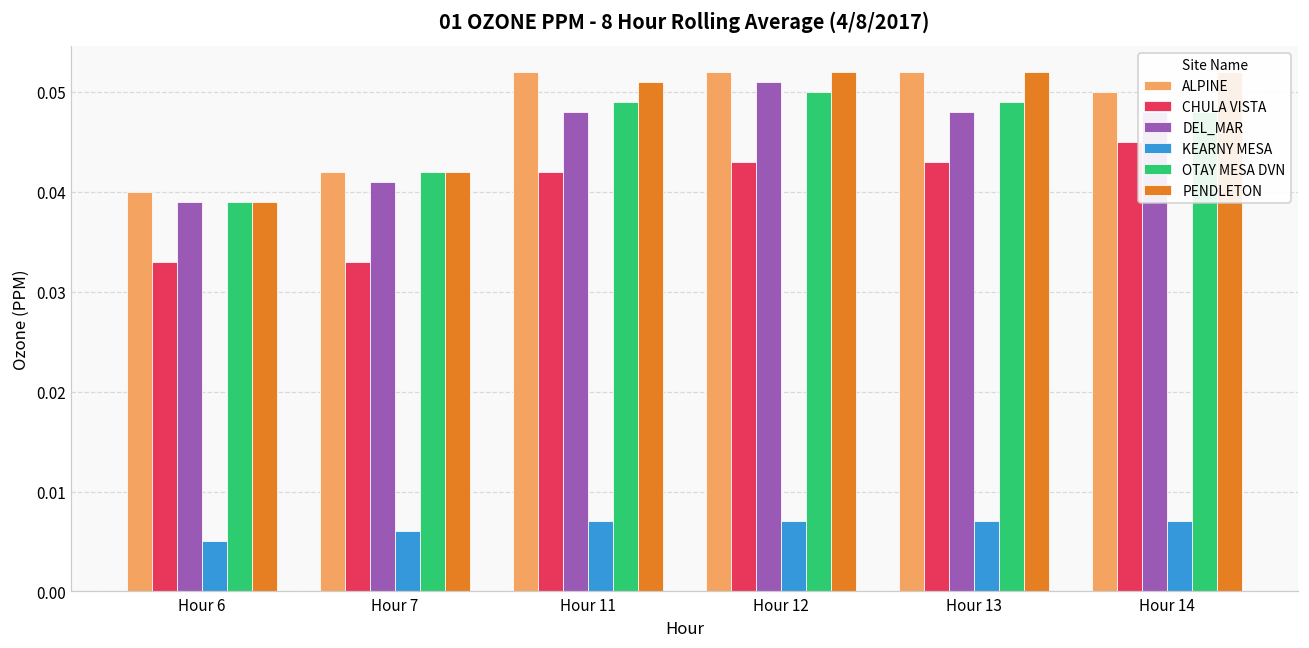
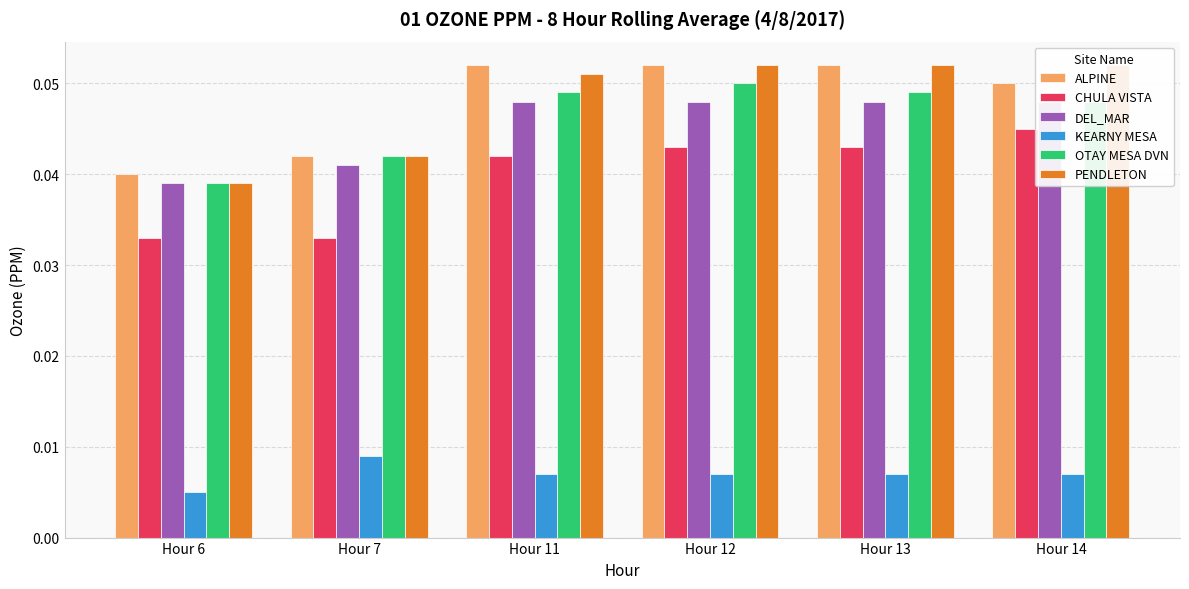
KEARNY MESA, Hour 7: 0.006 -> 0.009
DEL_MAR, Hour 12: 0.051 -> 0.048
